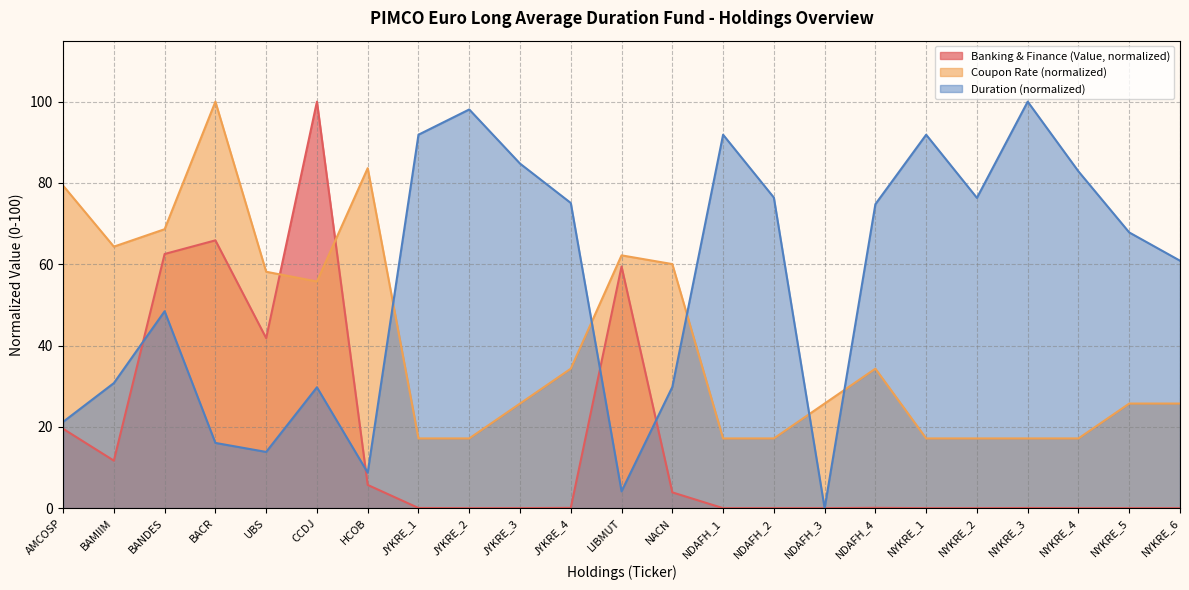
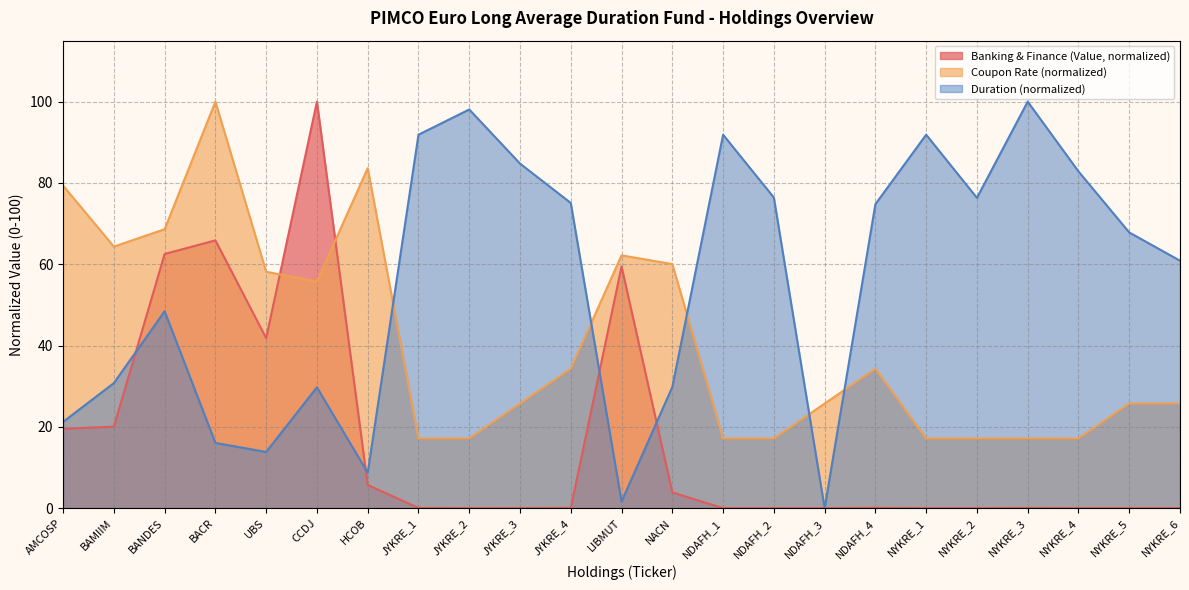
Banking & Finance (Value, normalized), BAMIIM: 12 -> 20
Duration (normalized), LIBMUT: 4 -> 2
